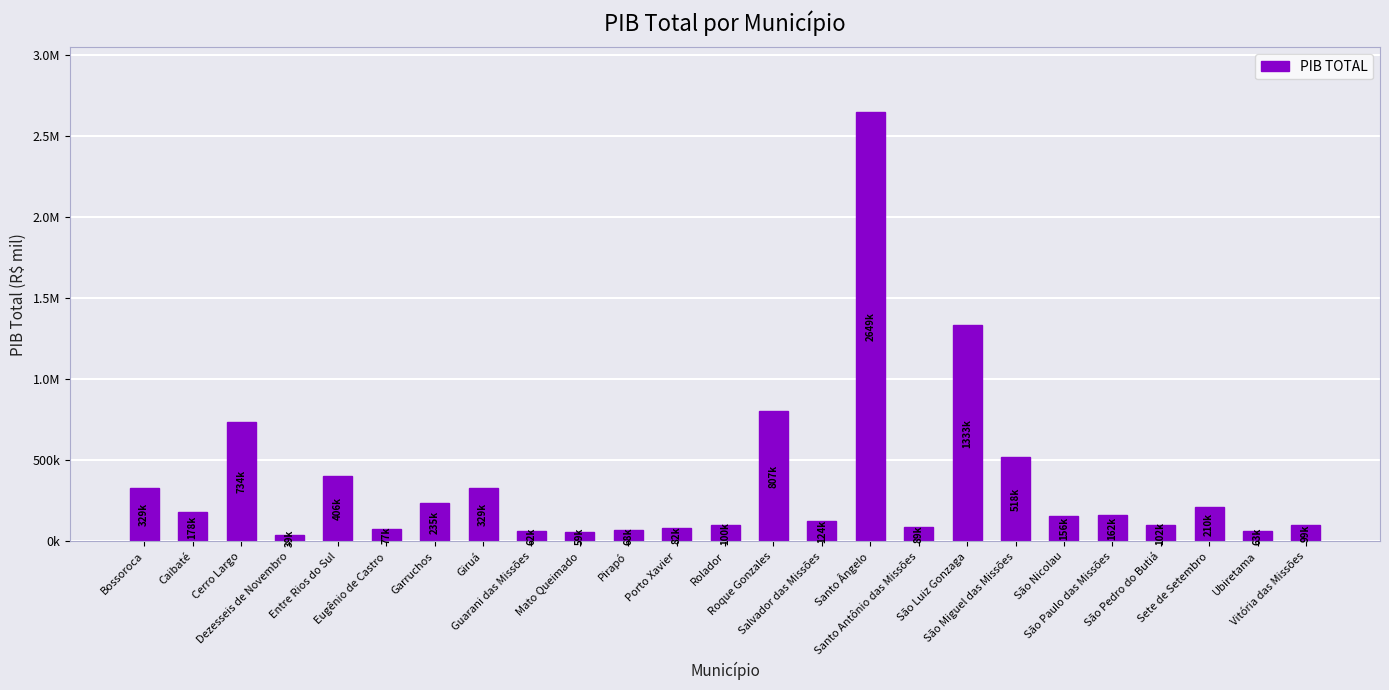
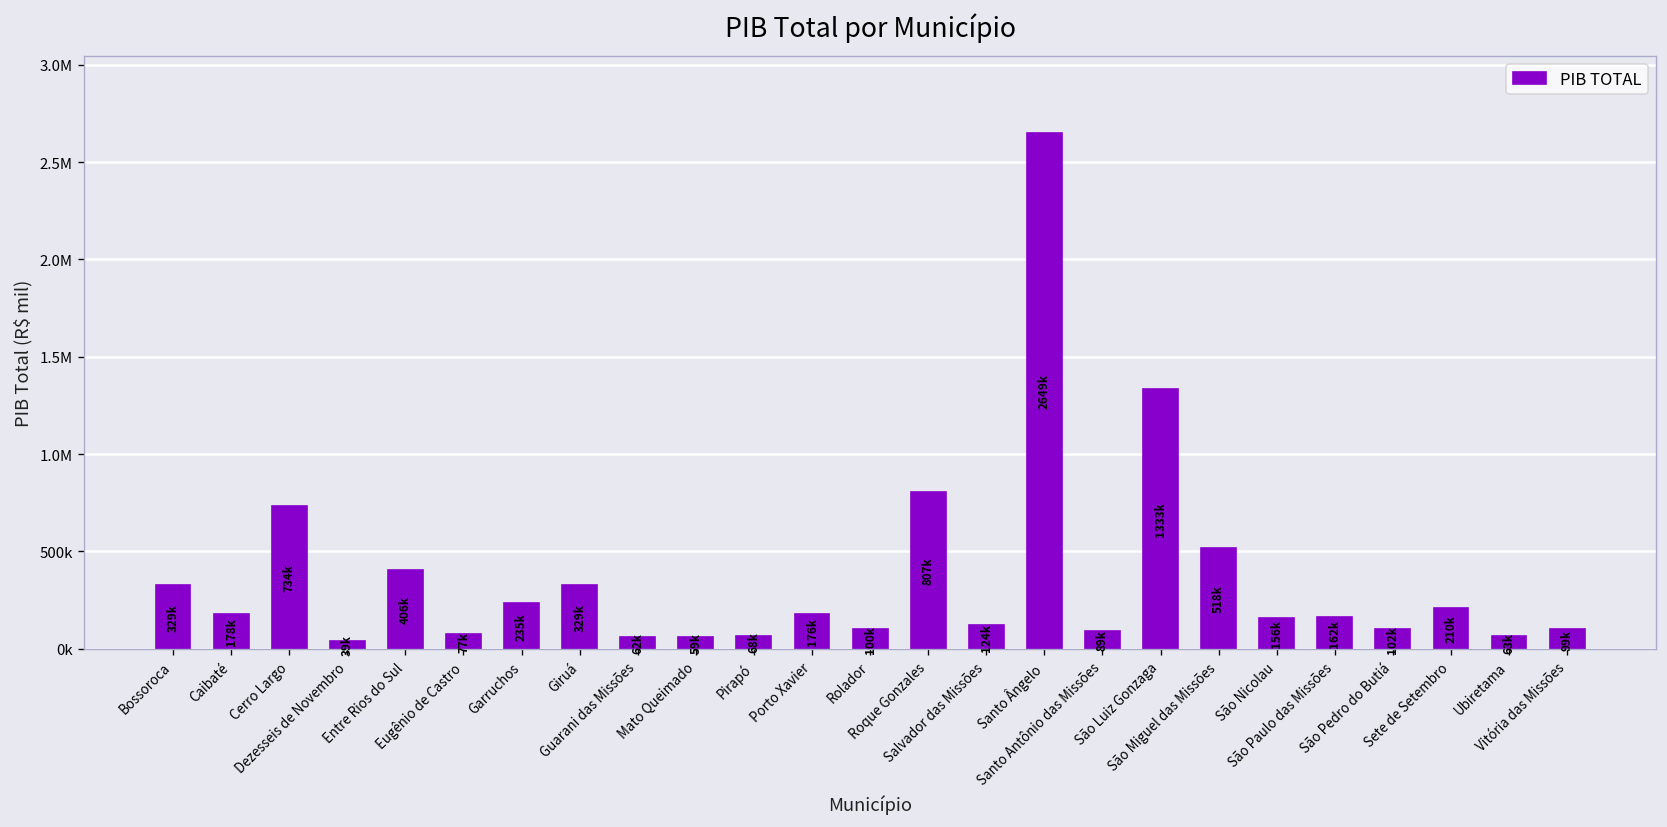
Porto Xavier: 82k -> 176k
